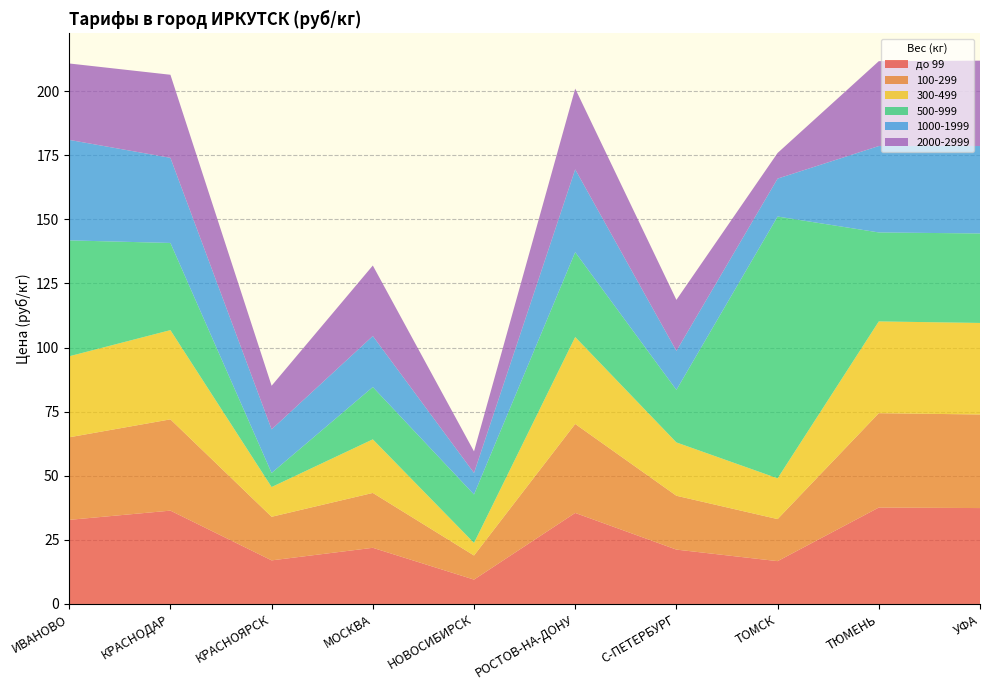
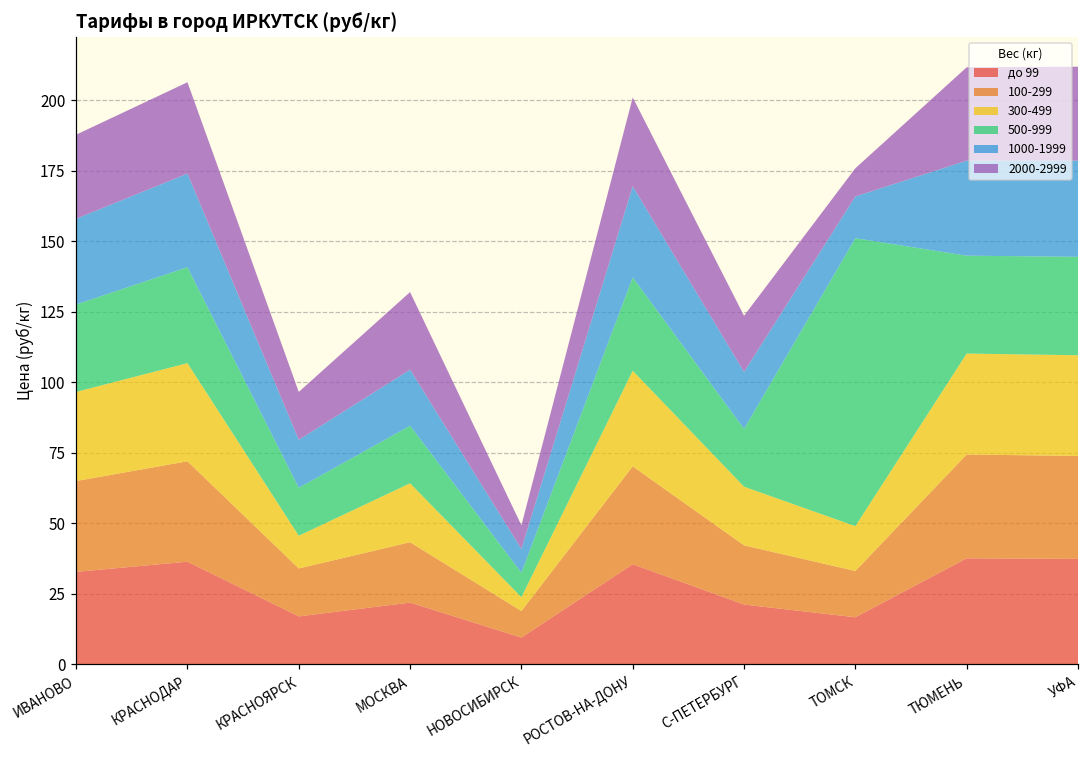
500-999, ИВАНОВО: 45 -> 31
1000-1999, ИВАНОВО: 39 -> 30
500-999, КРАСНОЯРСК: 6 -> 17
500-999, НОВОСИБИРСК: 19 -> 9
1000-1999, С-ПЕТЕРБУРГ: 15 -> 20
